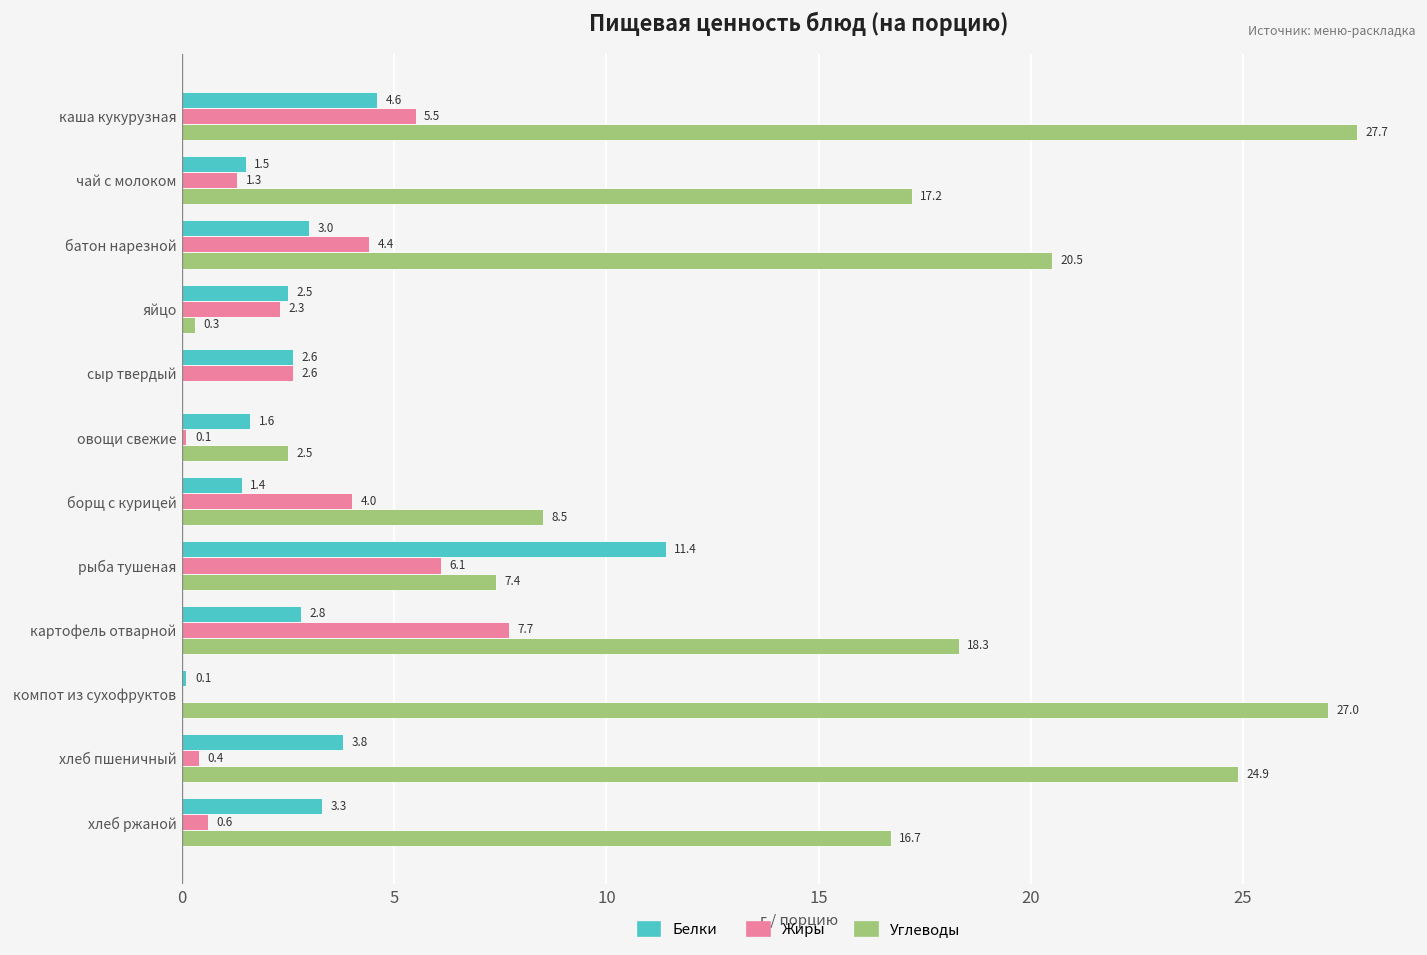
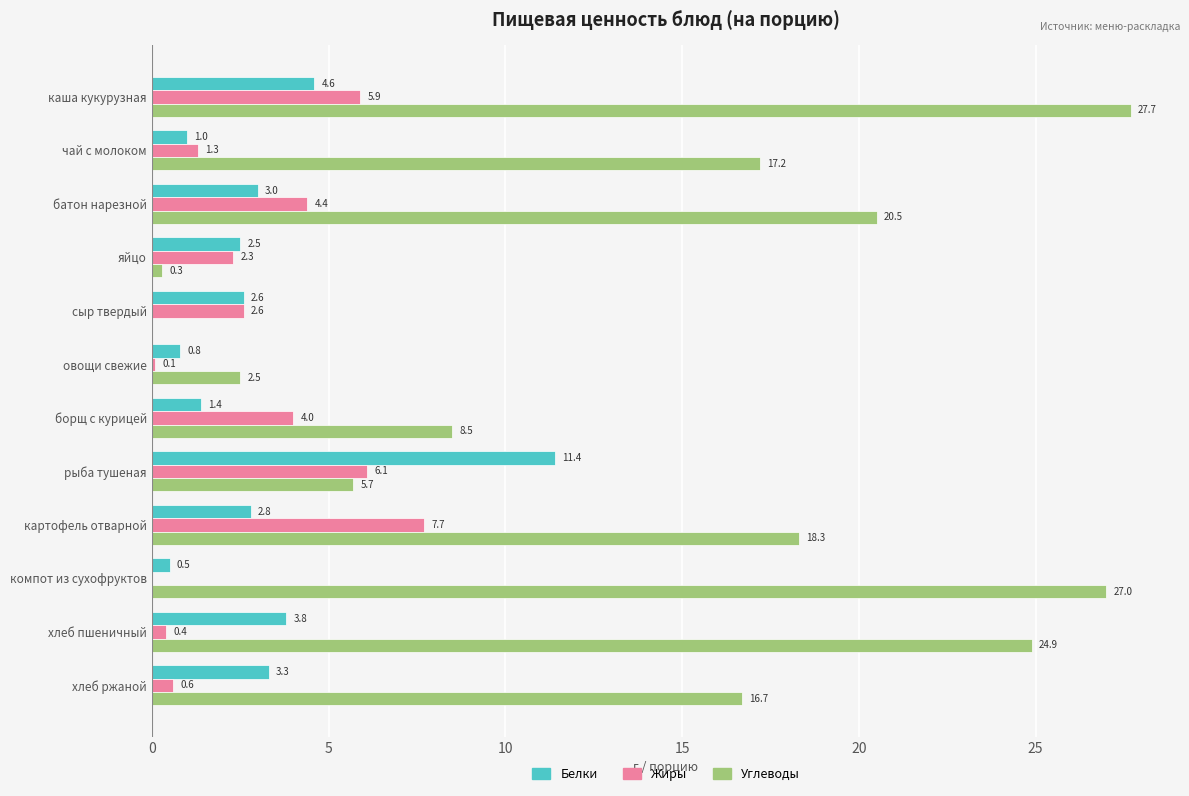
Жиры, каша кукурузная: 5.5 -> 5.9
Белки, чай с молоком: 1.5 -> 1.0
Белки, овощи свежие: 1.6 -> 0.8
Углеводы, рыба тушеная: 7.4 -> 5.7
Белки, компот из сухофруктов: 0.1 -> 0.5
